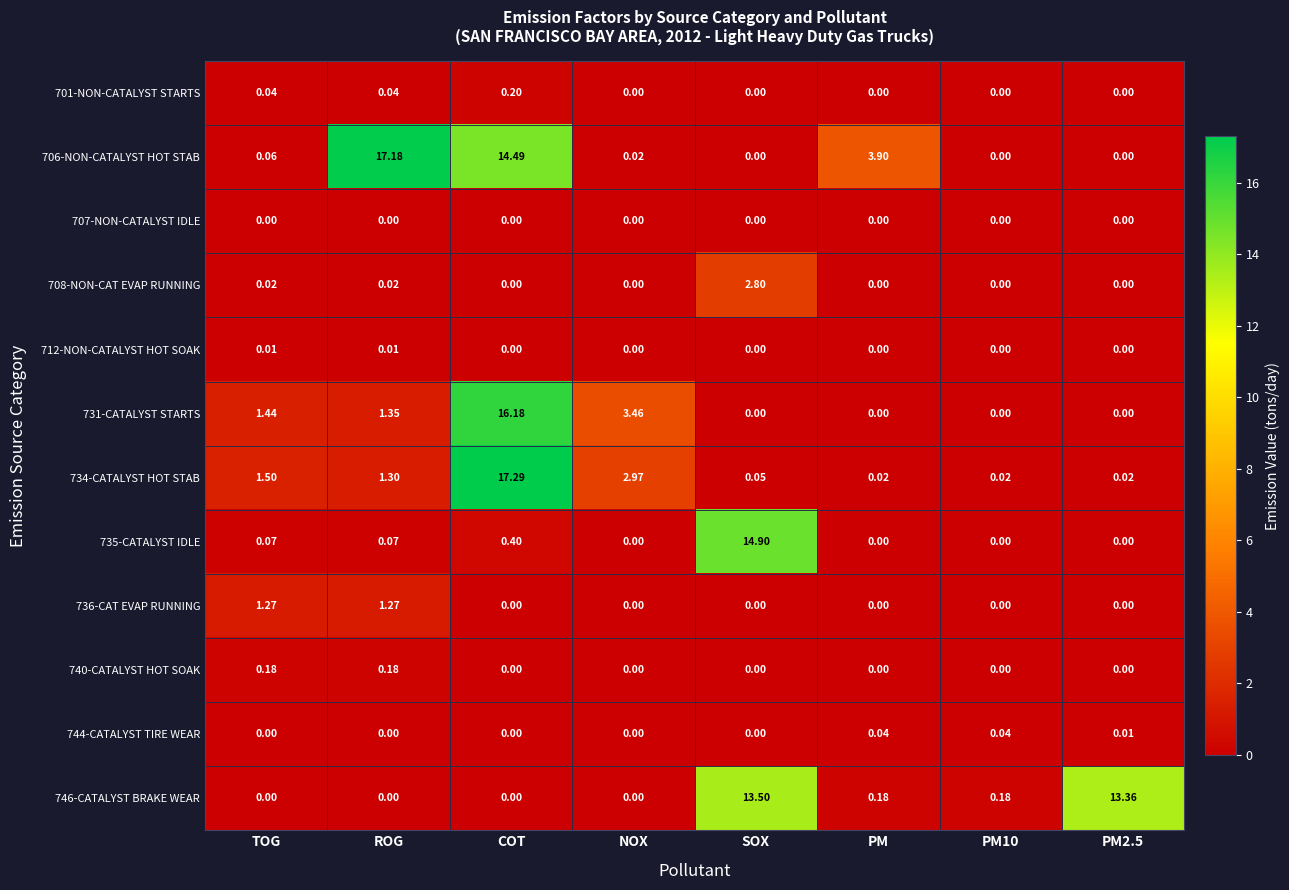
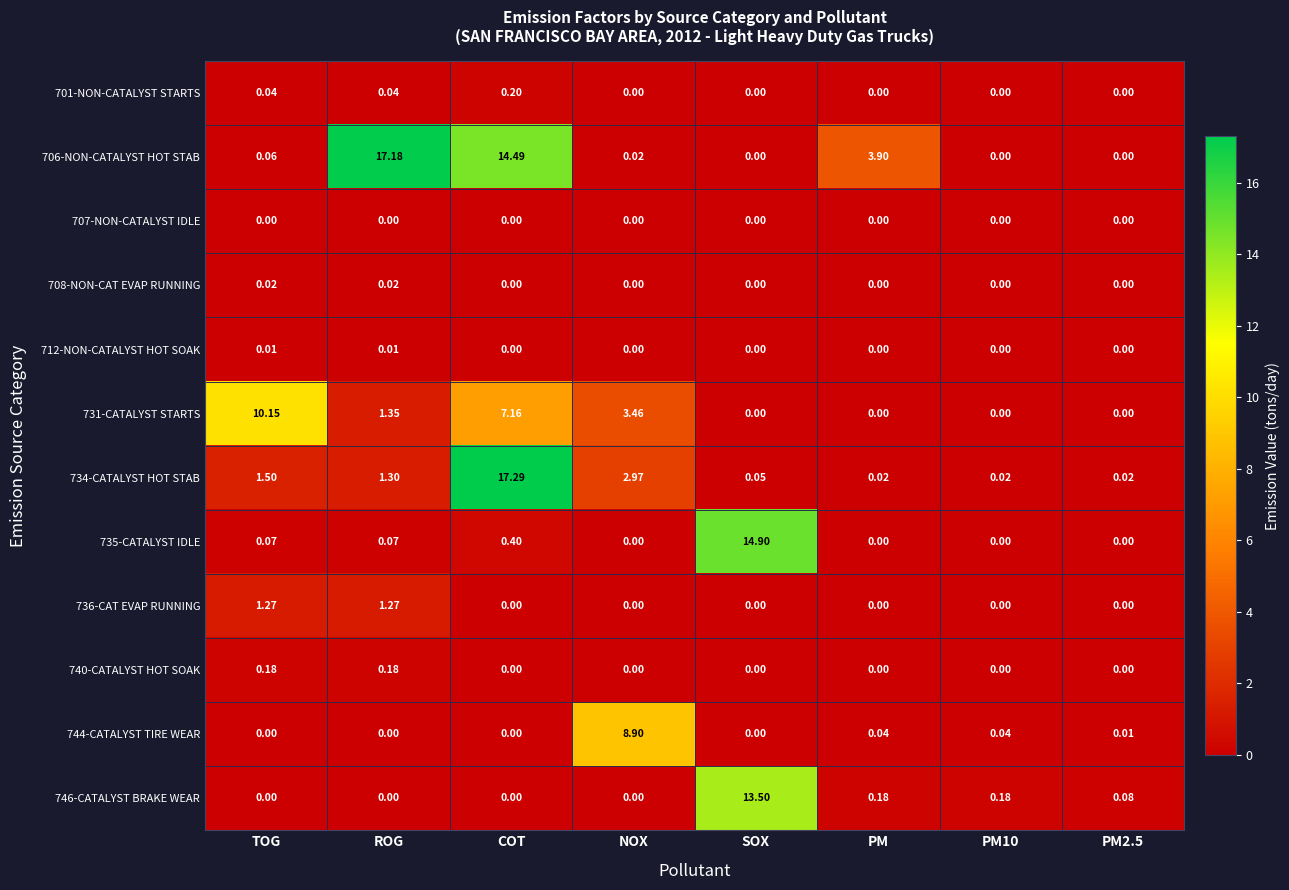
708-NON-CAT EVAP RUNNING, SOX: 2.80 -> 0.00
731-CATALYST STARTS, TOG: 1.44 -> 10.15
731-CATALYST STARTS, COT: 16.18 -> 7.16
744-CATALYST TIRE WEAR, NOX: 0.00 -> 8.90
746-CATALYST BRAKE WEAR, PM2.5: 13.36 -> 0.08
